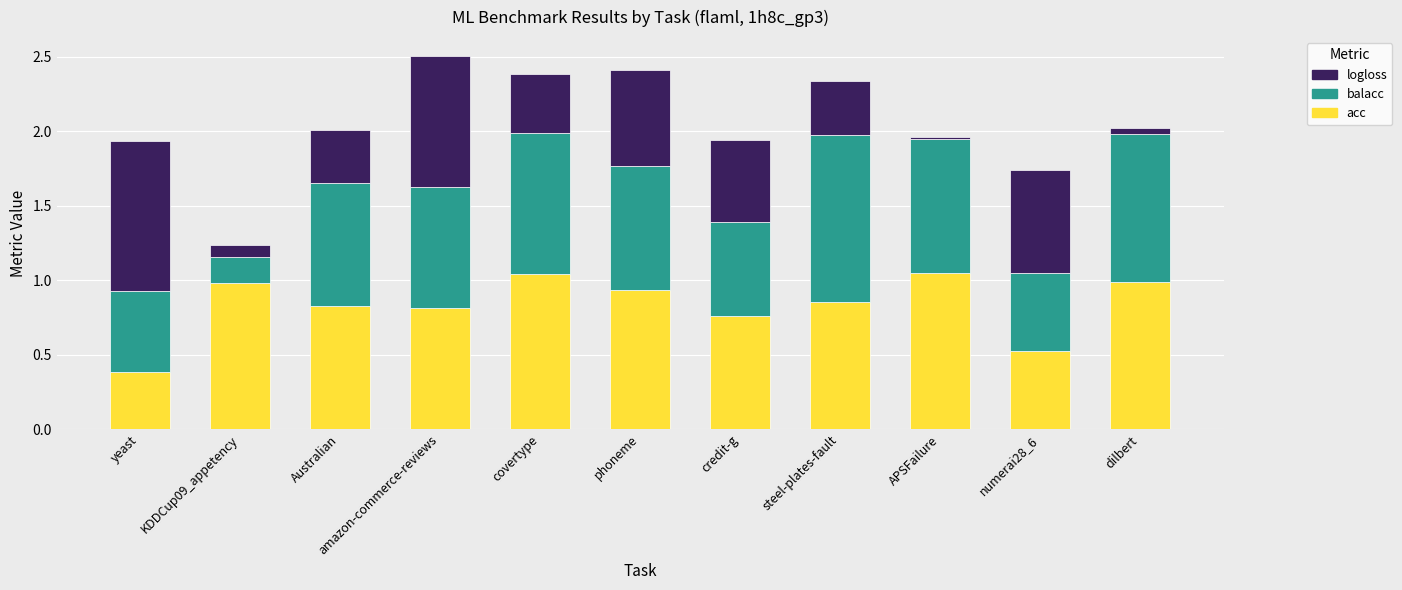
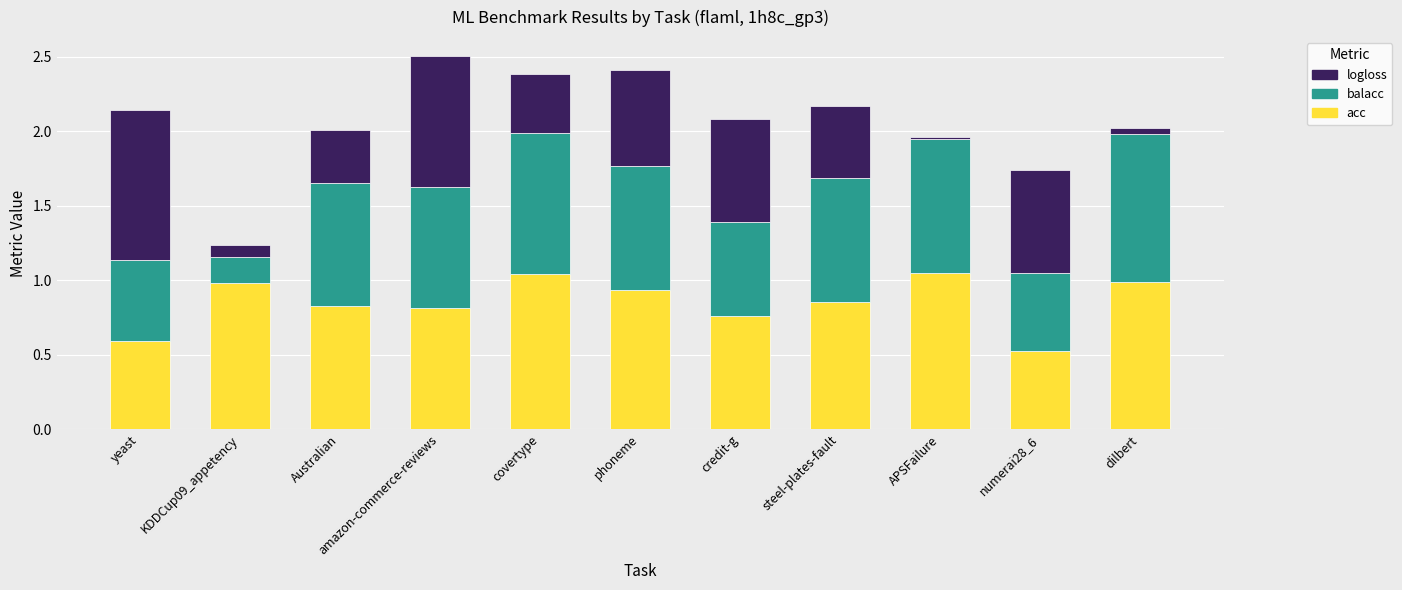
acc, yeast: 0.38 -> 0.59
logloss, credit-g: 0.55 -> 0.70
balacc, steel-plates-fault: 1.13 -> 0.83
logloss, steel-plates-fault: 0.36 -> 0.48
